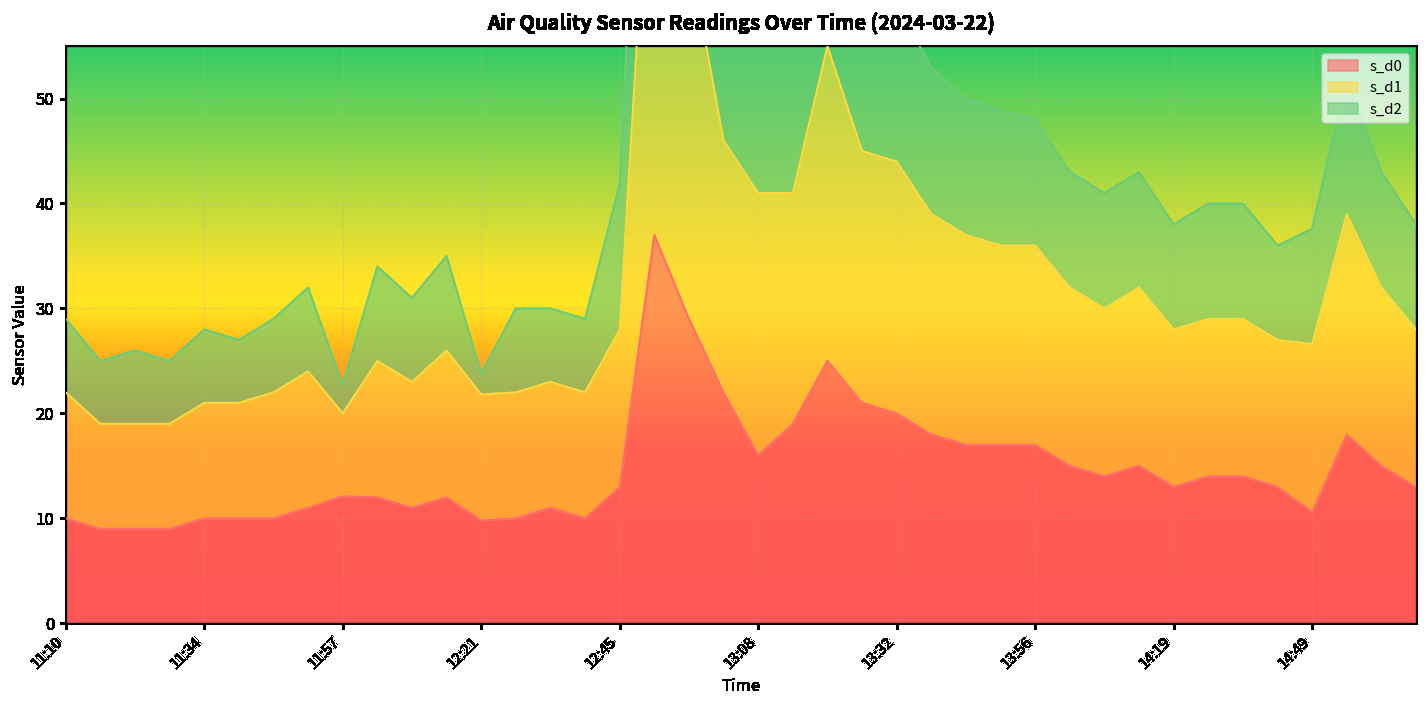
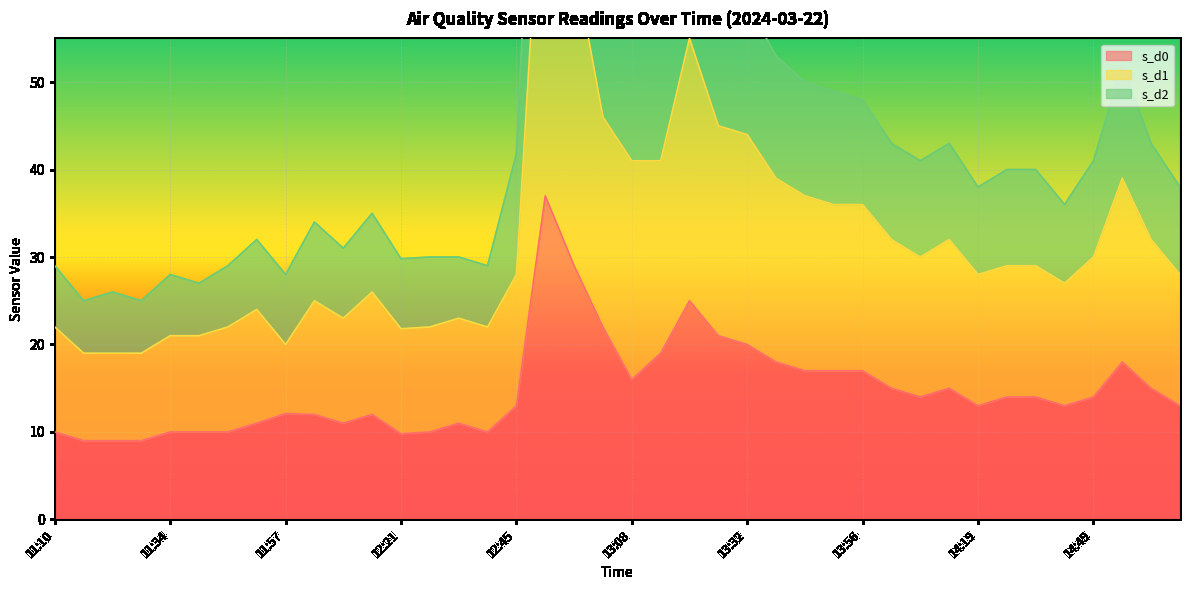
s_d2, 11:57: 3 -> 8
s_d2, 12:21: 2 -> 8
s_d0, 14:49: 11 -> 14
